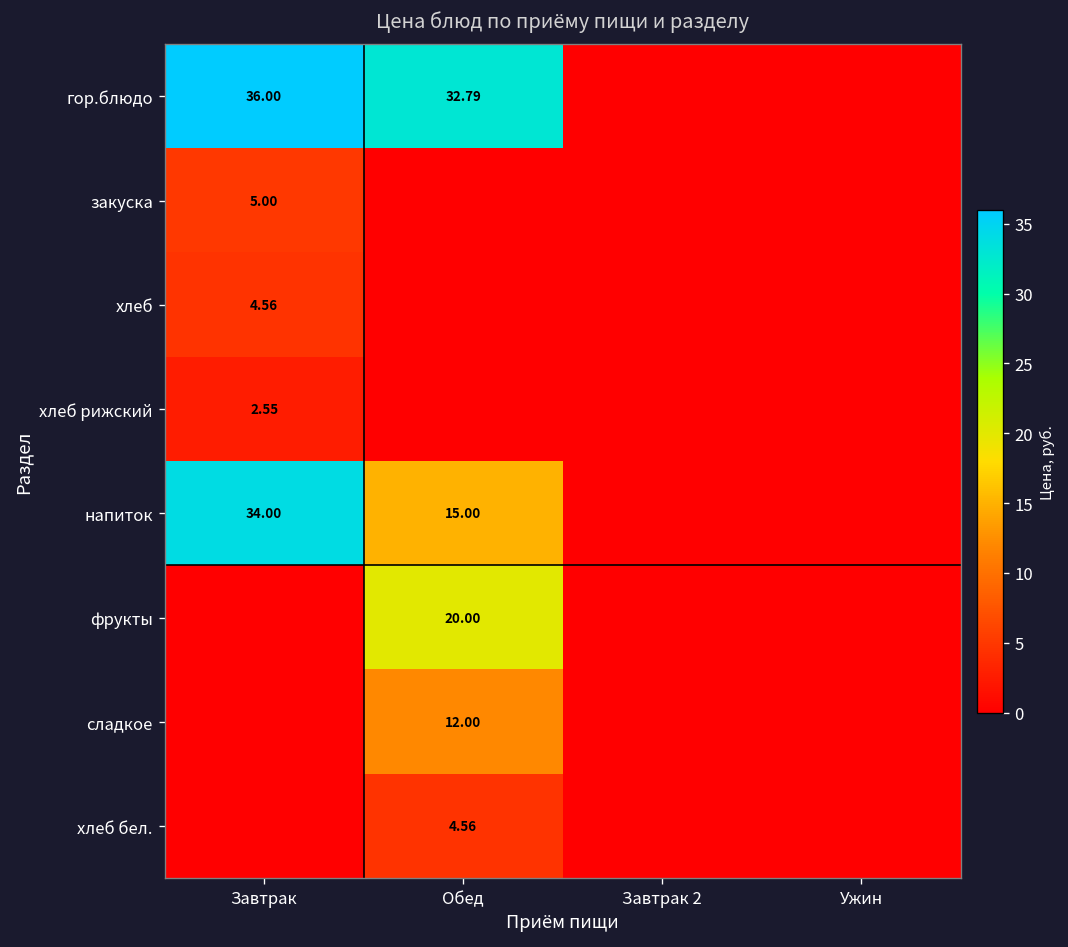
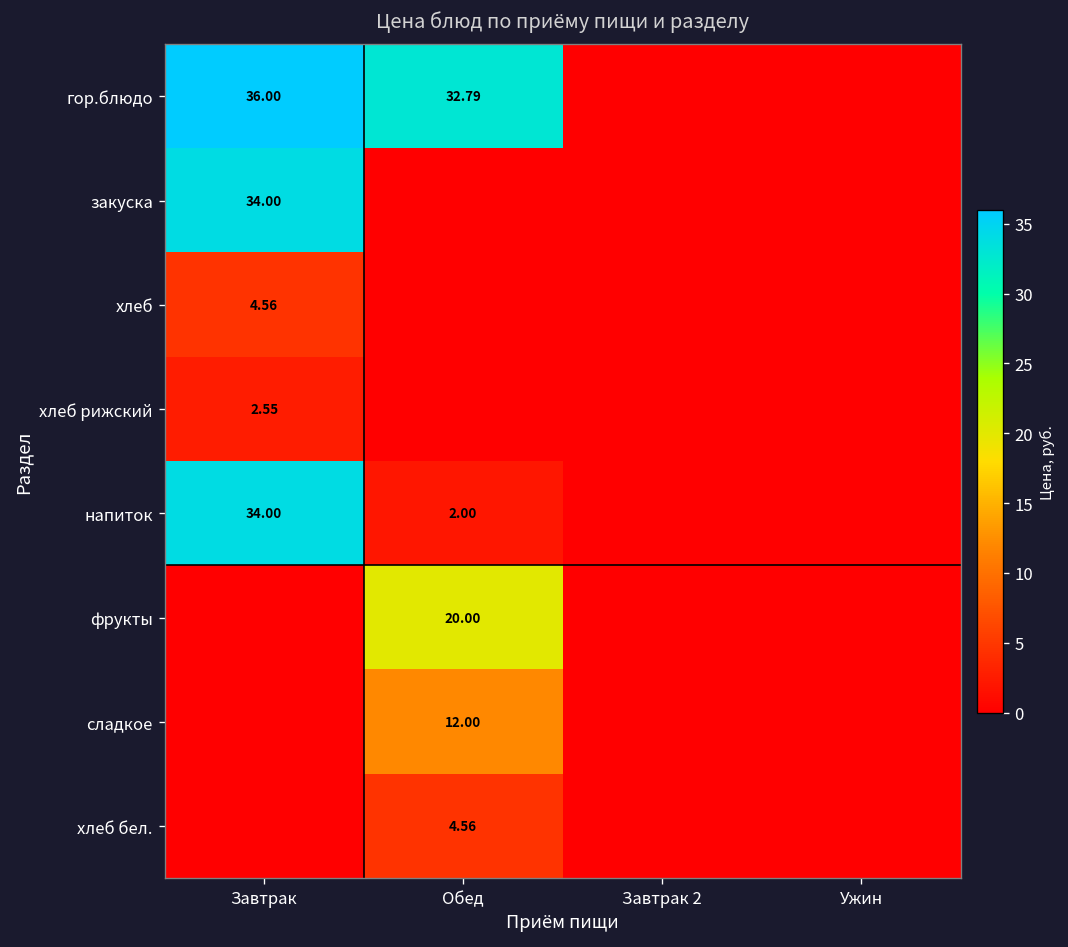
закуска, Завтрак: 5.00 -> 34.00
напиток, Обед: 15.00 -> 2.00
